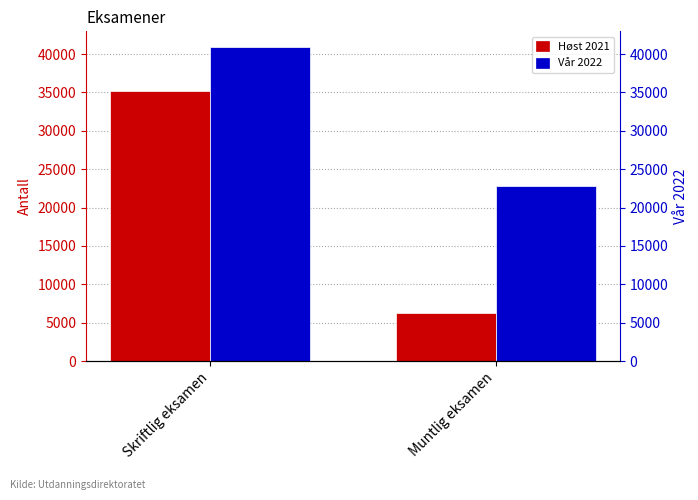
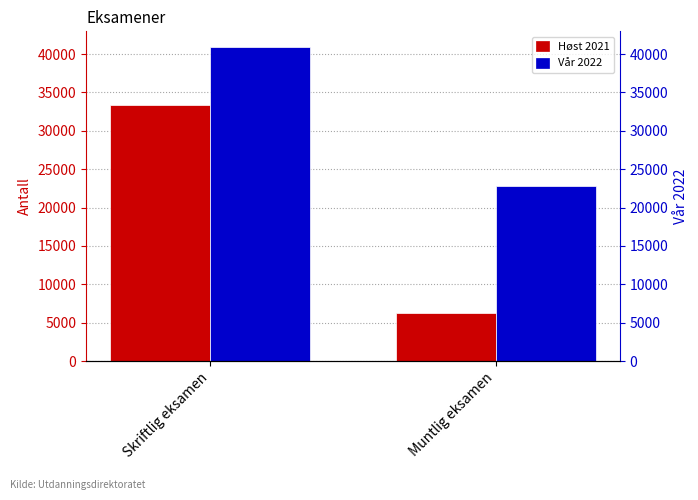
Høst 2021, Skriftlig eksamen: 35000 -> 33000
